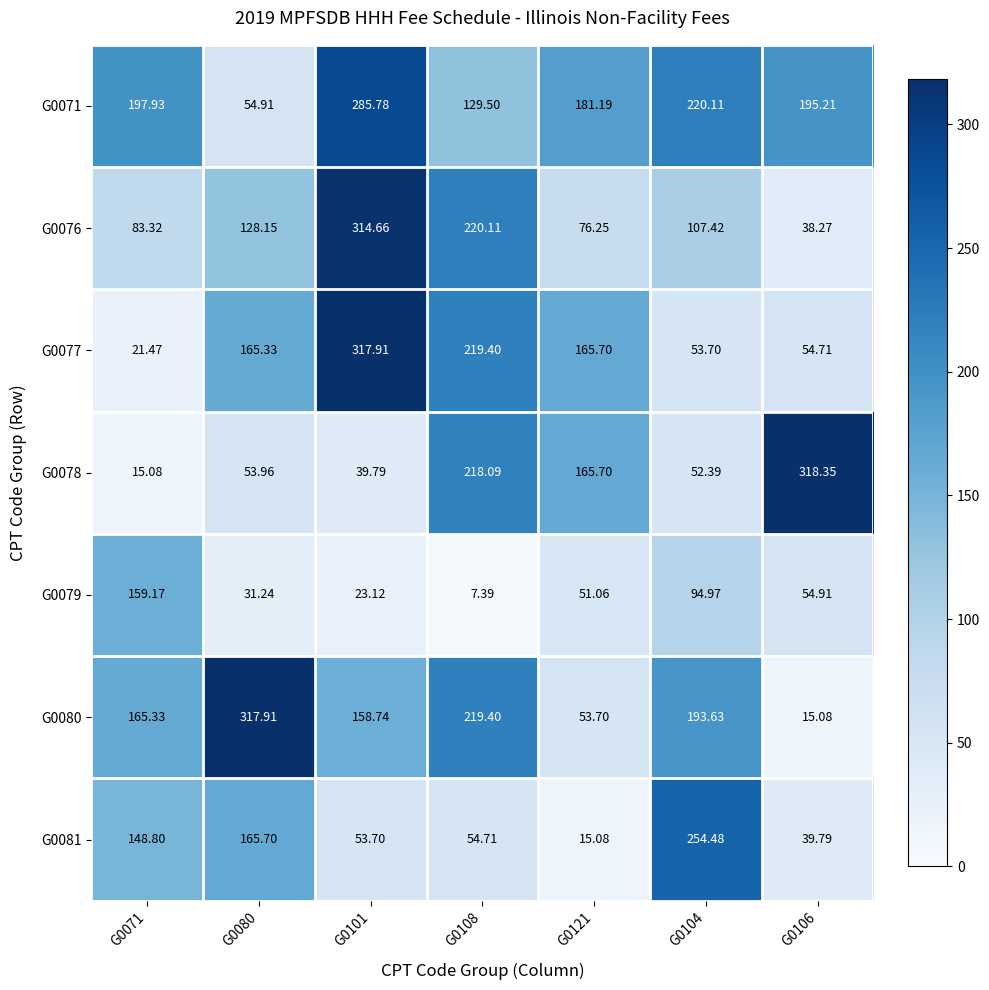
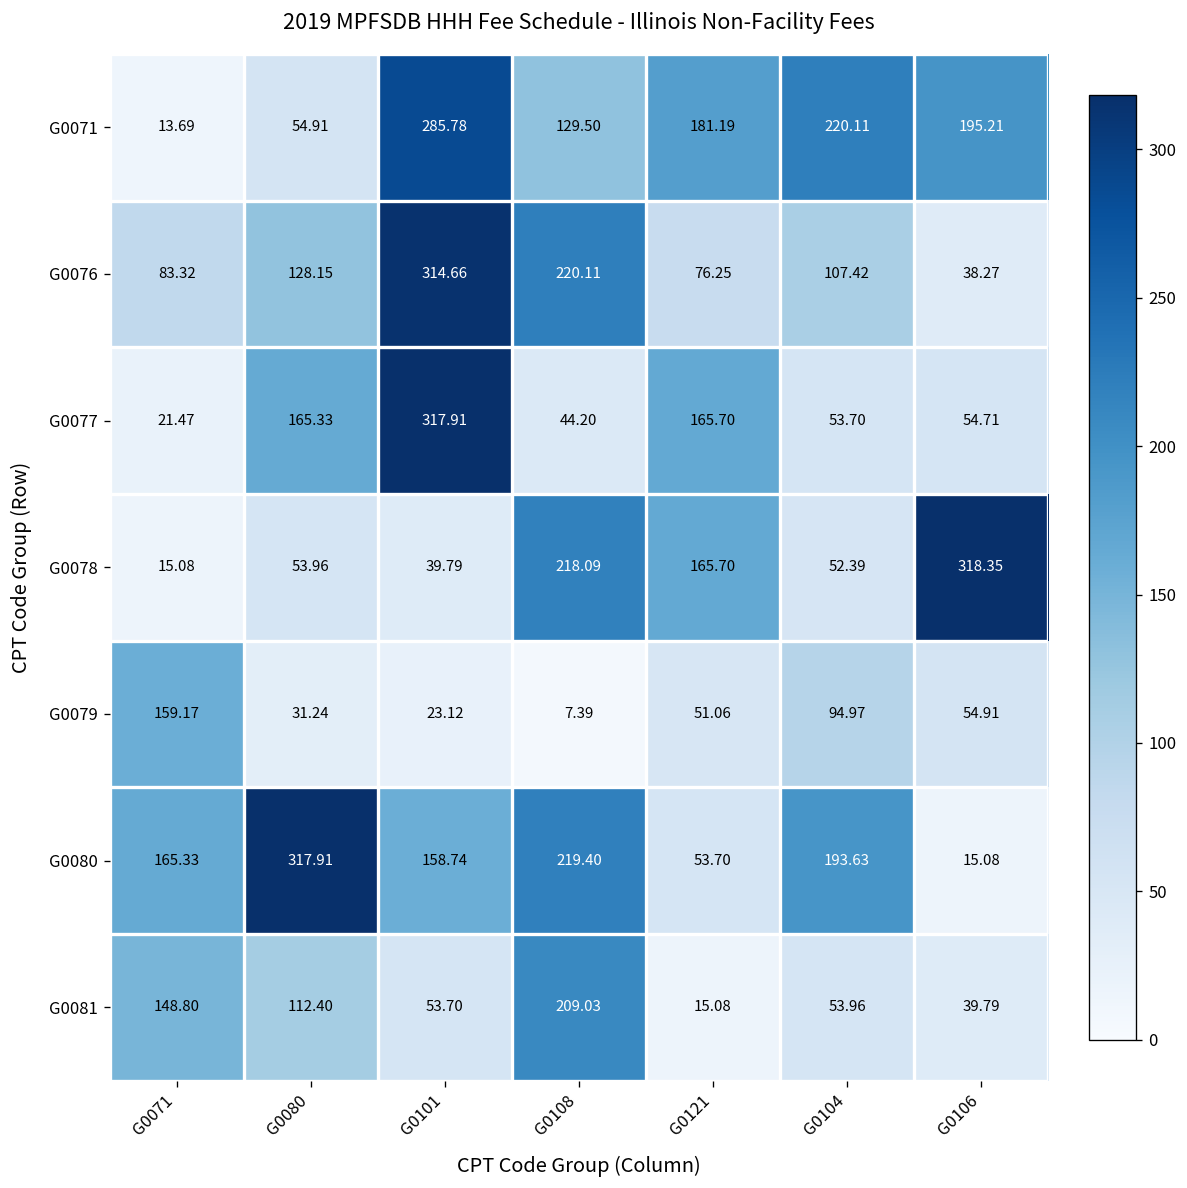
G0071, G0071: 197.93 -> 13.69
G0077, G0108: 219.40 -> 44.20
G0081, G0080: 165.70 -> 112.40
G0081, G0108: 54.71 -> 209.03
G0081, G0104: 254.48 -> 53.96
